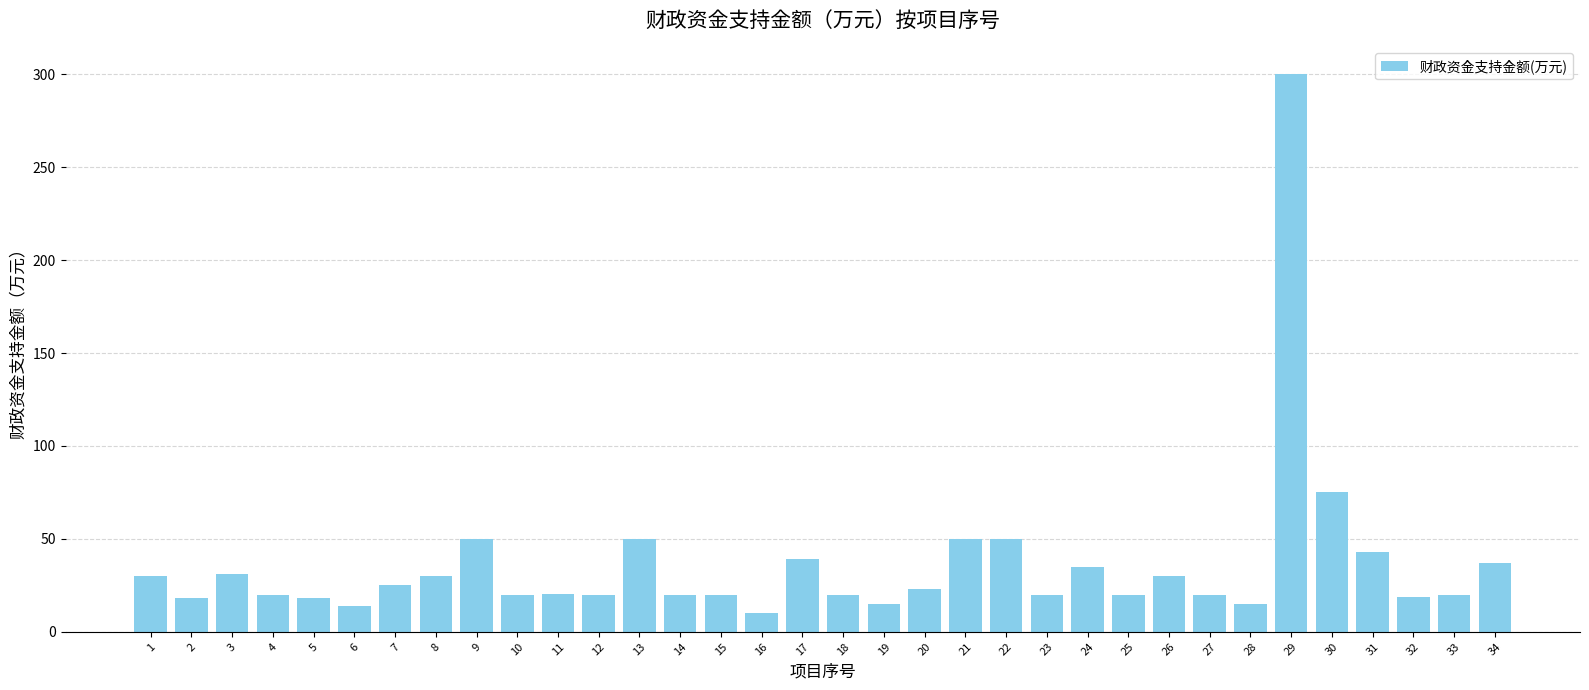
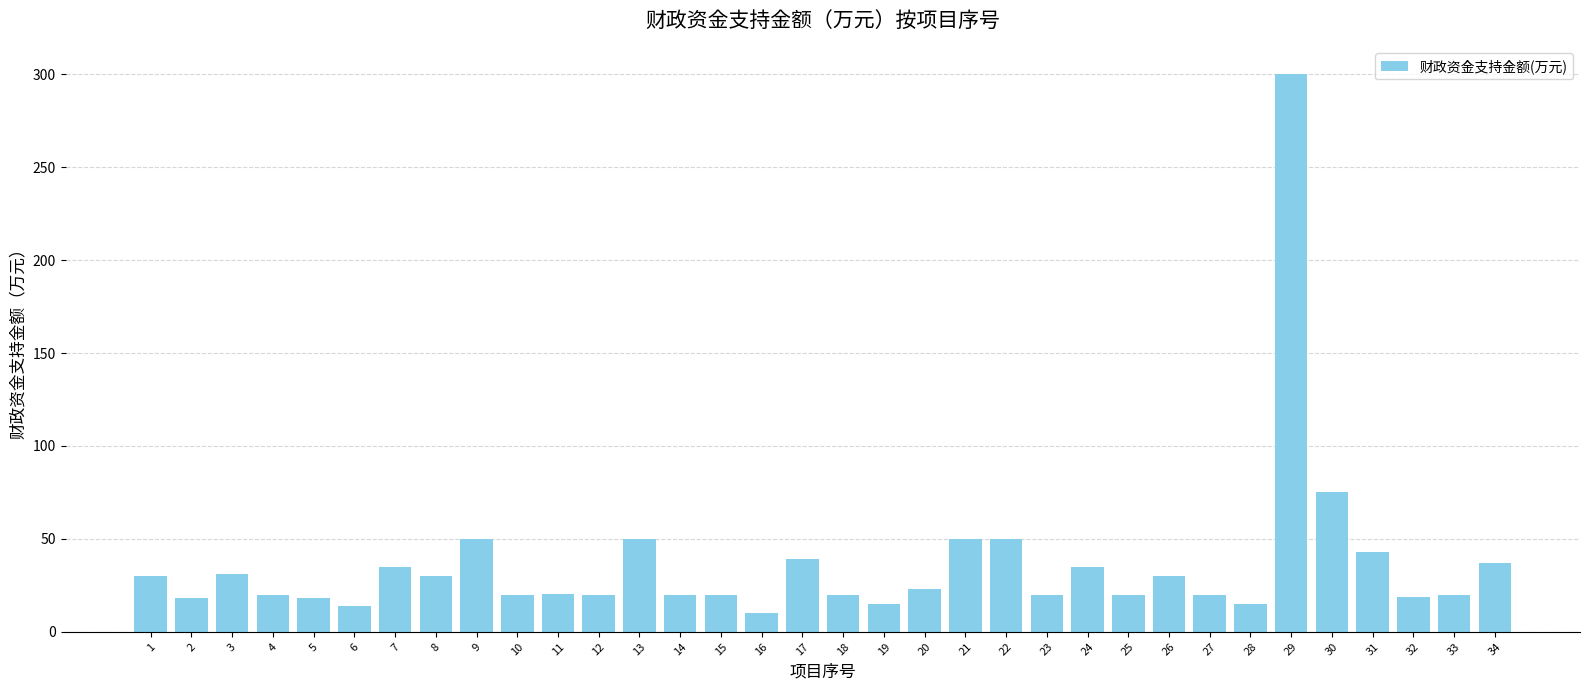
7: 25 -> 35
